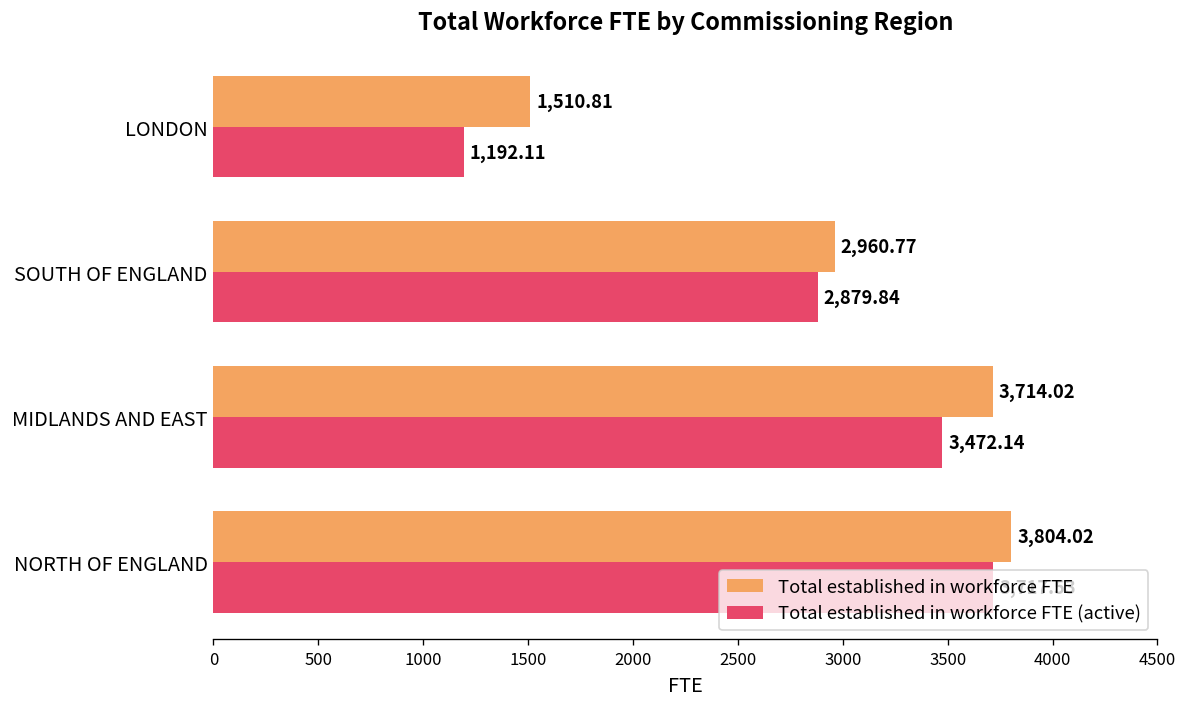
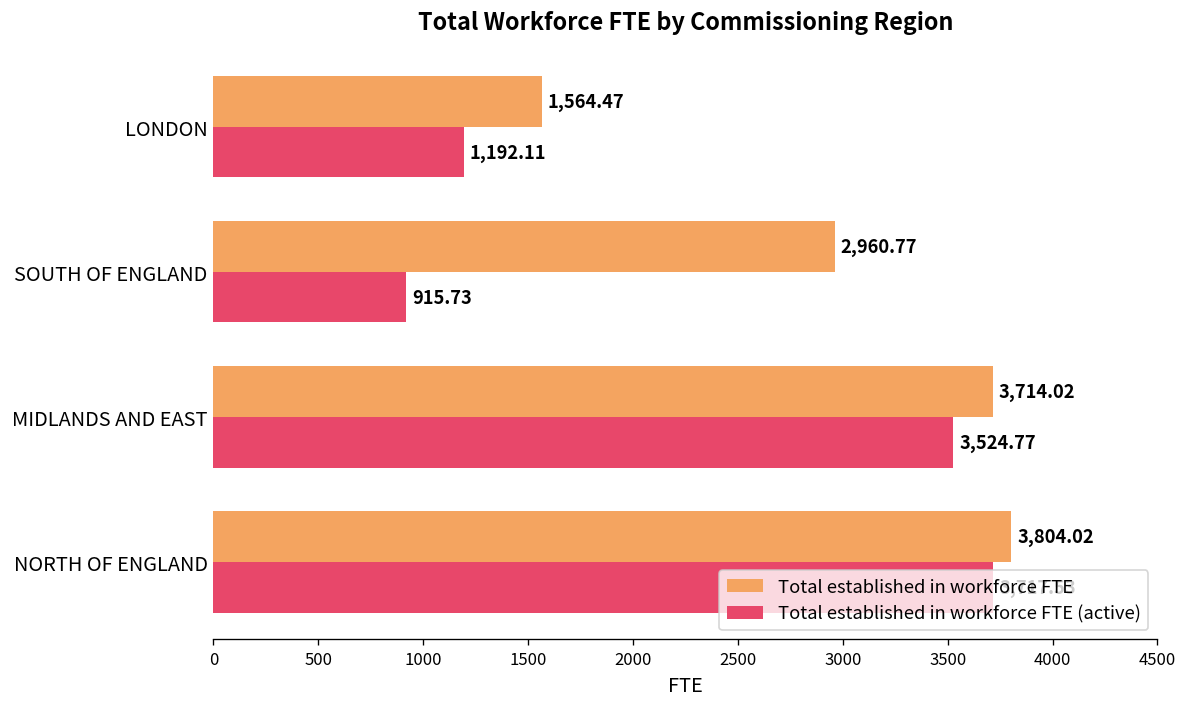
Total established in workforce FTE, LONDON: 1,510.81 -> 1,564.47
Total established in workforce FTE (active), SOUTH OF ENGLAND: 2,879.84 -> 915.73
Total established in workforce FTE (active), MIDLANDS AND EAST: 3,472.14 -> 3,524.77
